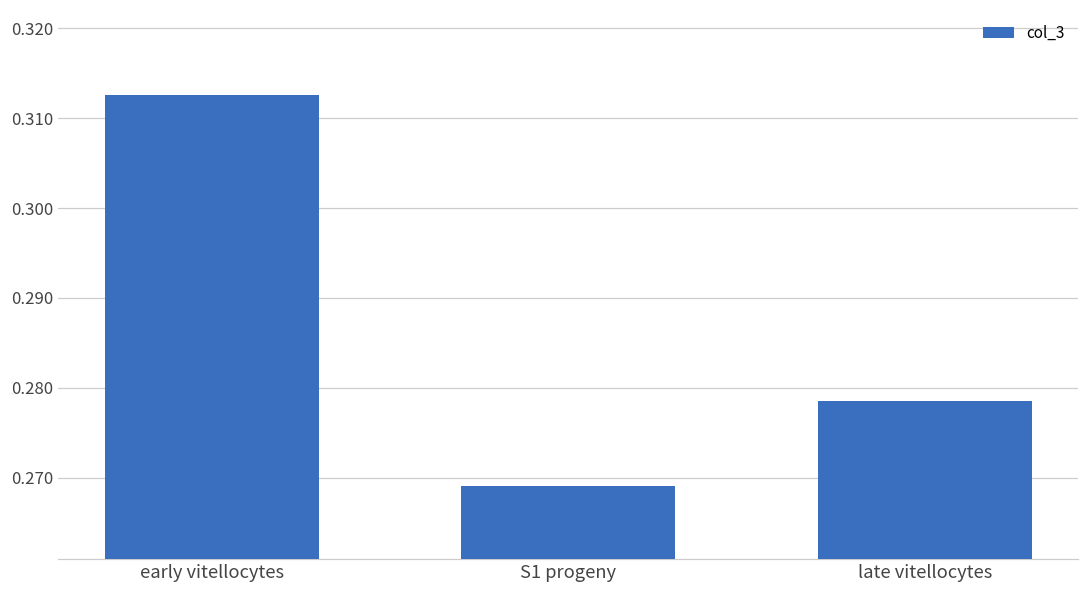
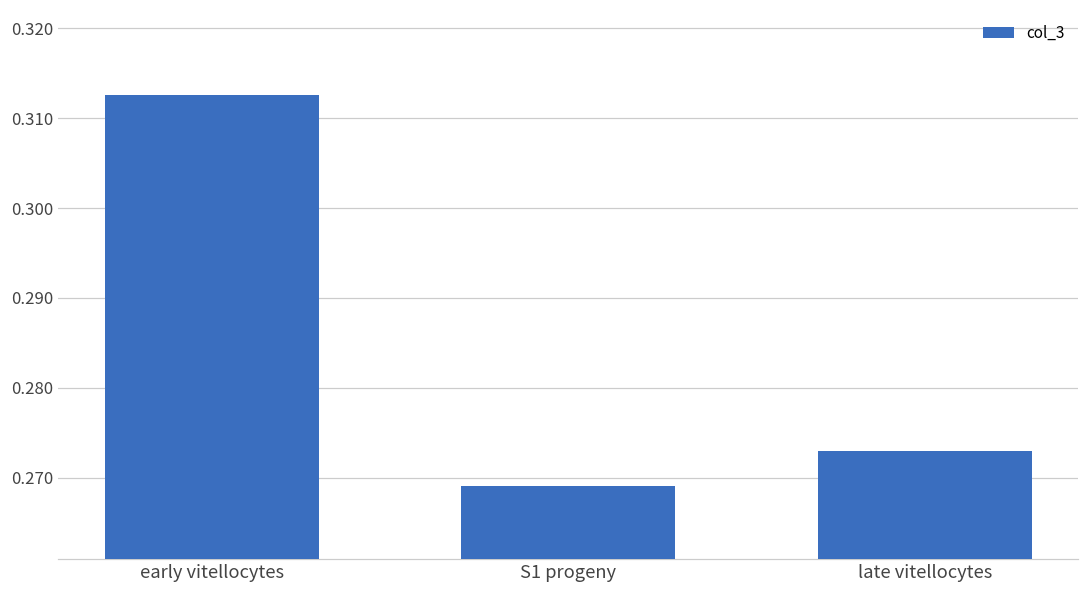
late vitellocytes: 0.279 -> 0.273
